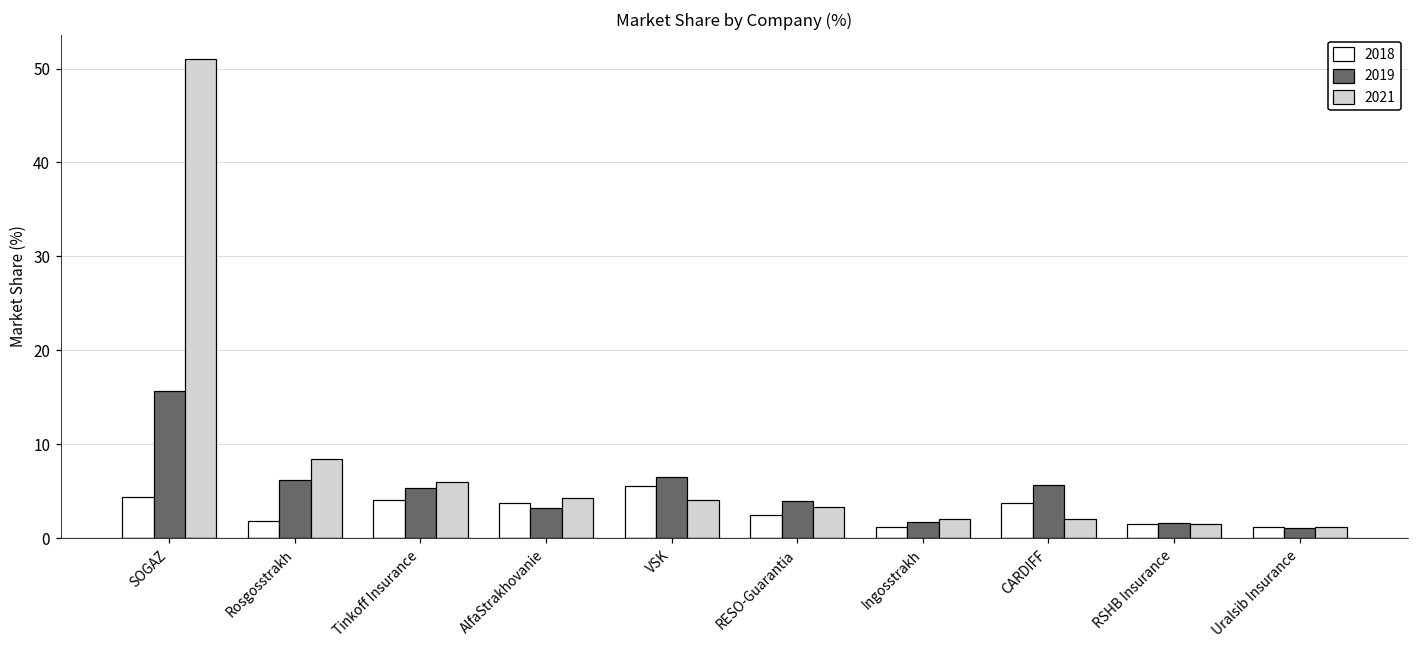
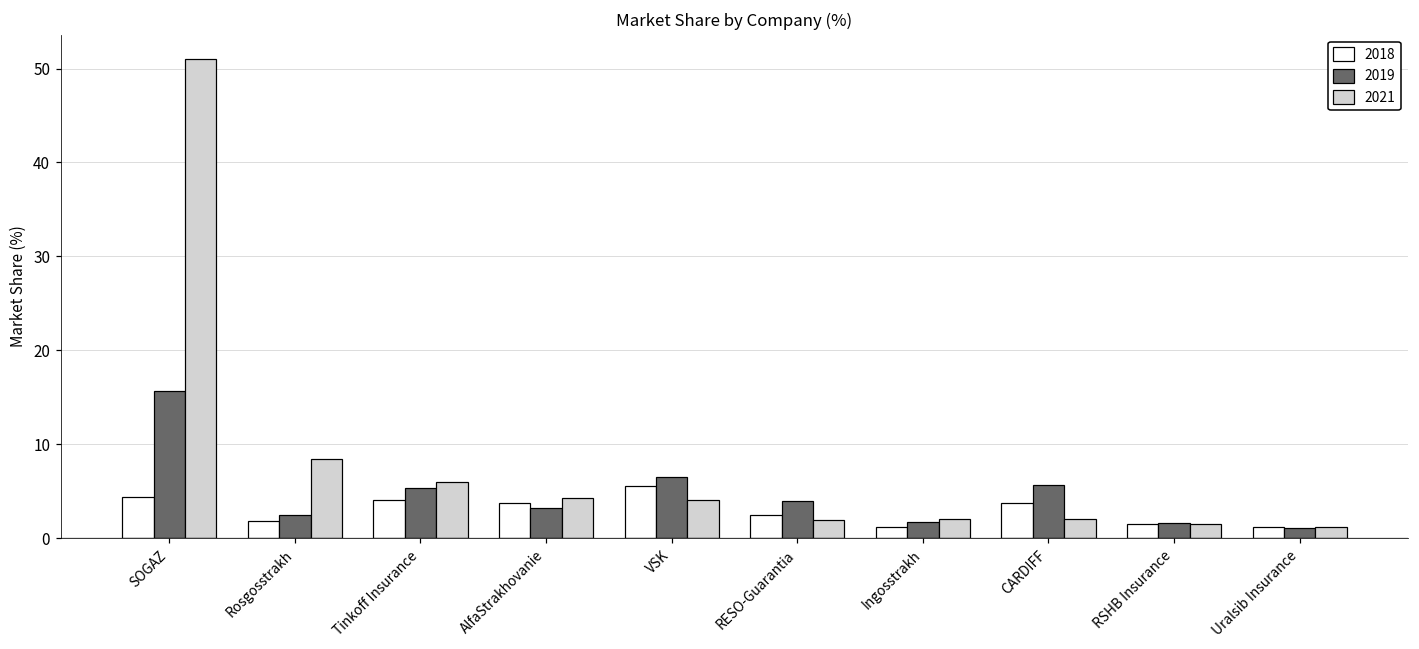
2019, Rosgosstrakh: 6 -> 3
2021, RESO-Guarantia: 3 -> 2
